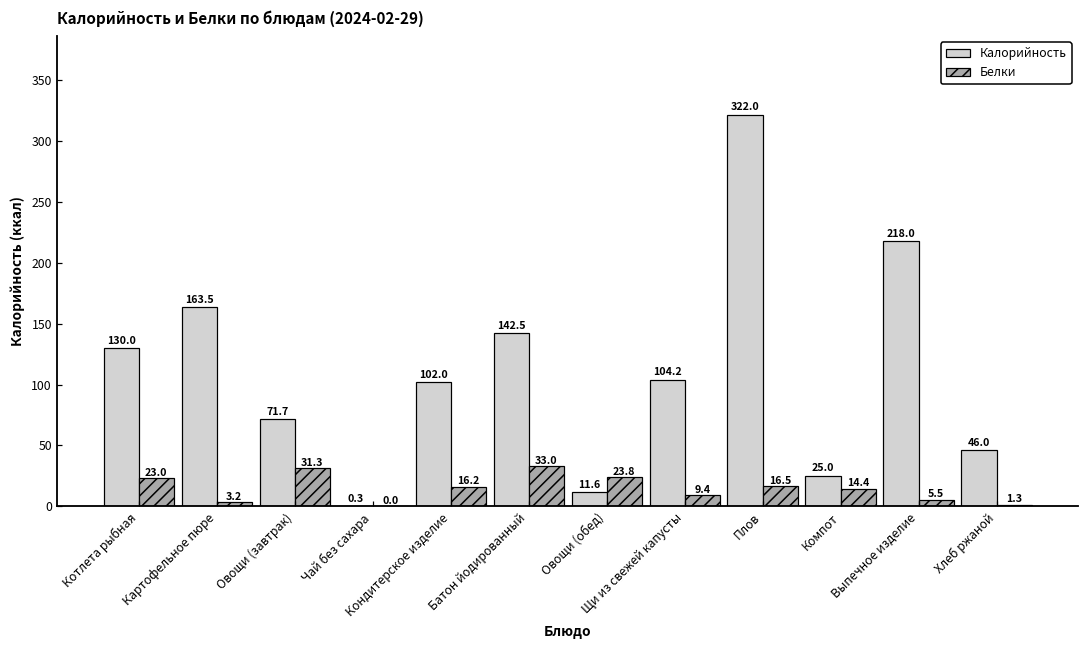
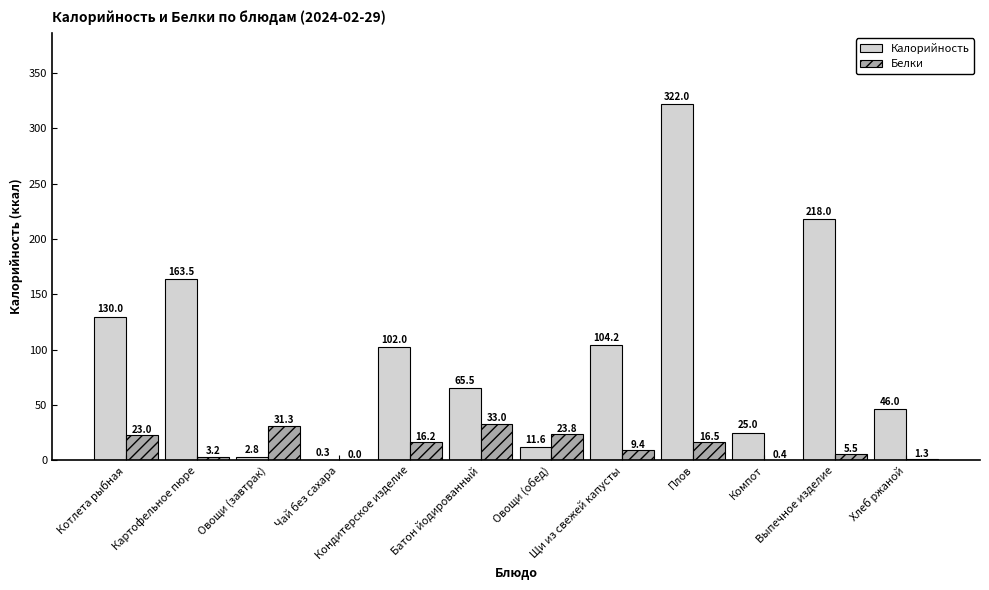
Калорийность, Овощи (завтрак): 71.7 -> 2.8
Калорийность, Батон йодированный: 142.5 -> 65.5
Белки, Компот: 14.4 -> 0.4
